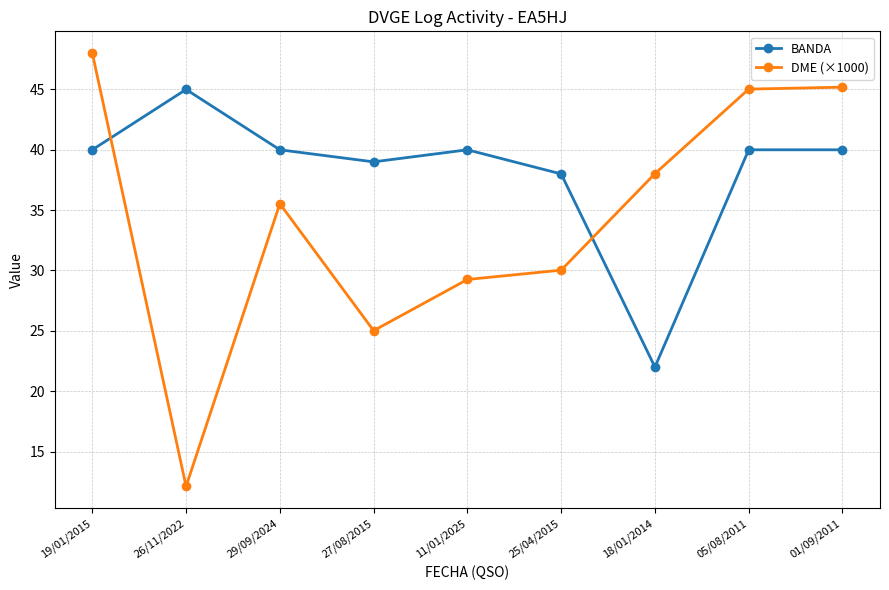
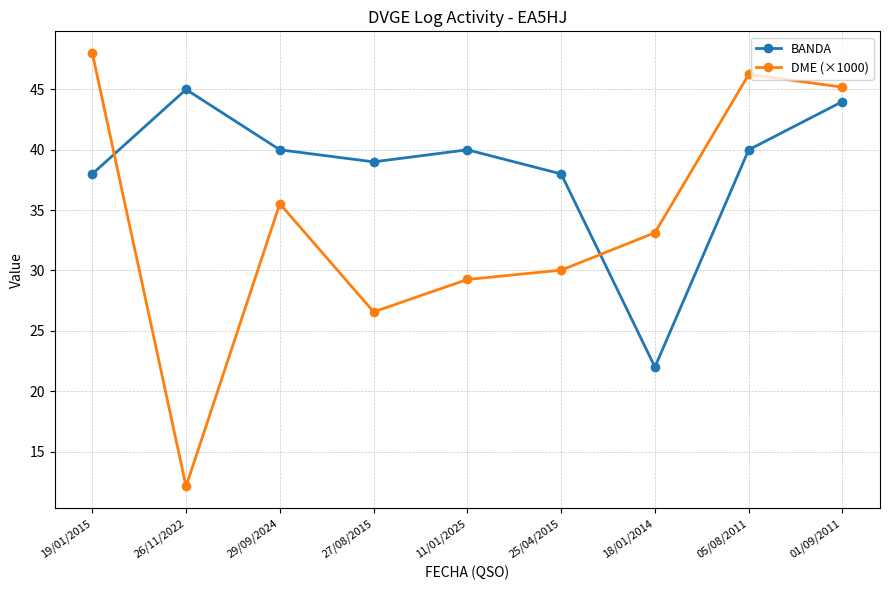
BANDA, 19/01/2015: 40 -> 38
DME (×1000), 27/08/2015: 25.0 -> 26.6
DME (×1000), 18/01/2014: 38.0 -> 33.1
DME (×1000), 05/08/2011: 45.0 -> 46.2
BANDA, 01/09/2011: 40 -> 44
